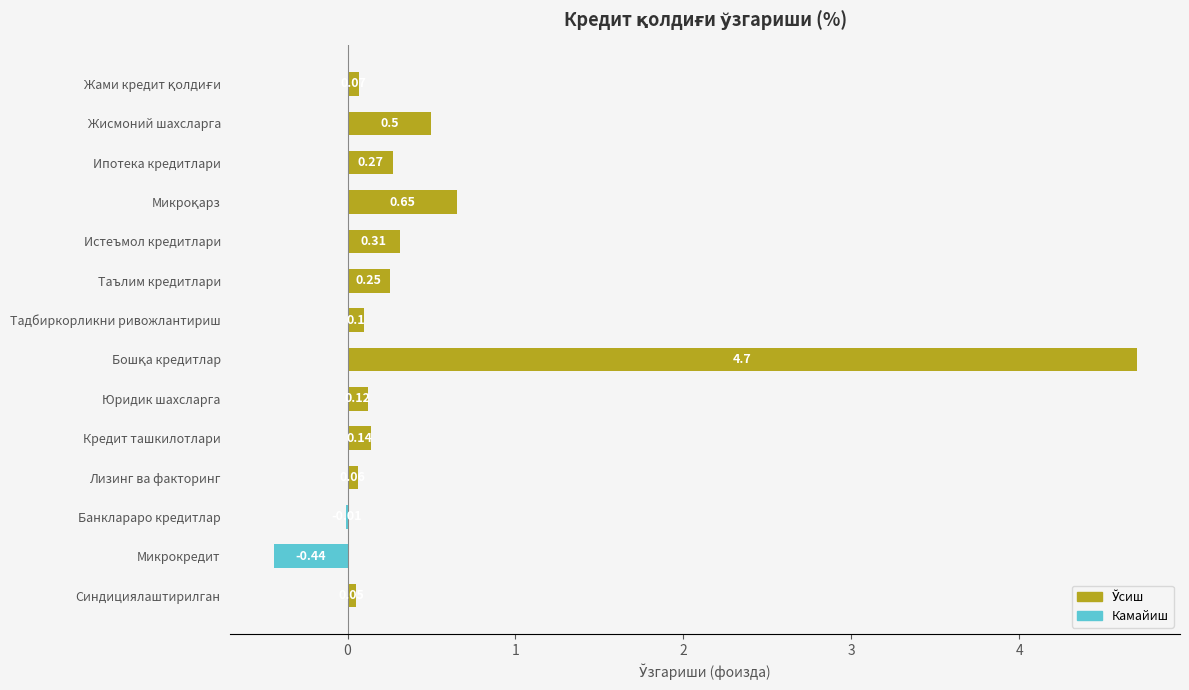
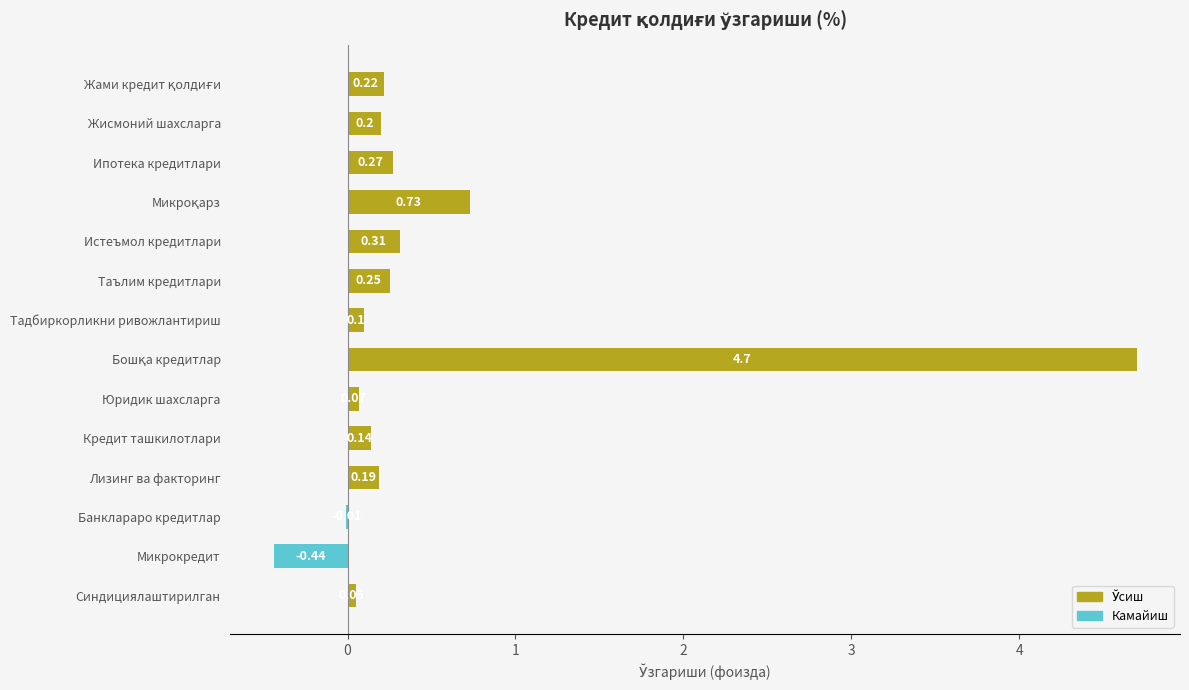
Жами кредит қолдиғи: 0.07 -> 0.22
Жисмоний шахсларга: 0.5 -> 0.2
Микроқарз: 0.65 -> 0.73
Юридик шахсларга: 0.12 -> 0.07
Лизинг ва факторинг: 0.06 -> 0.19
